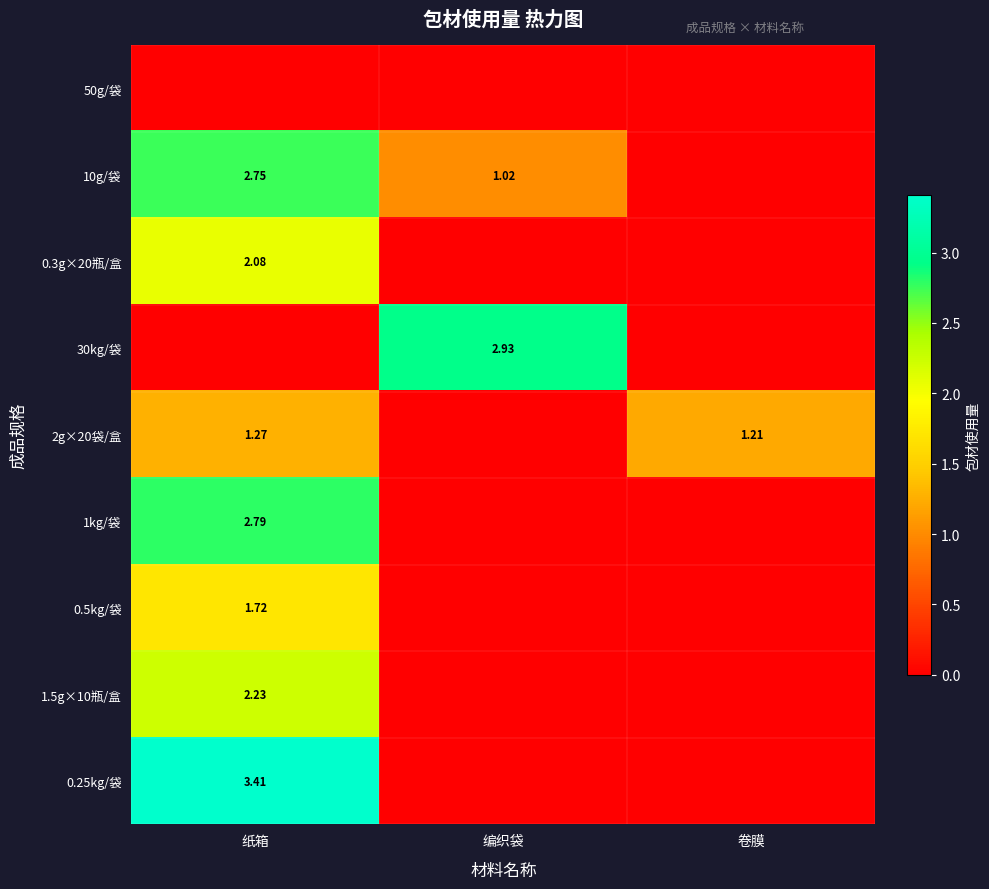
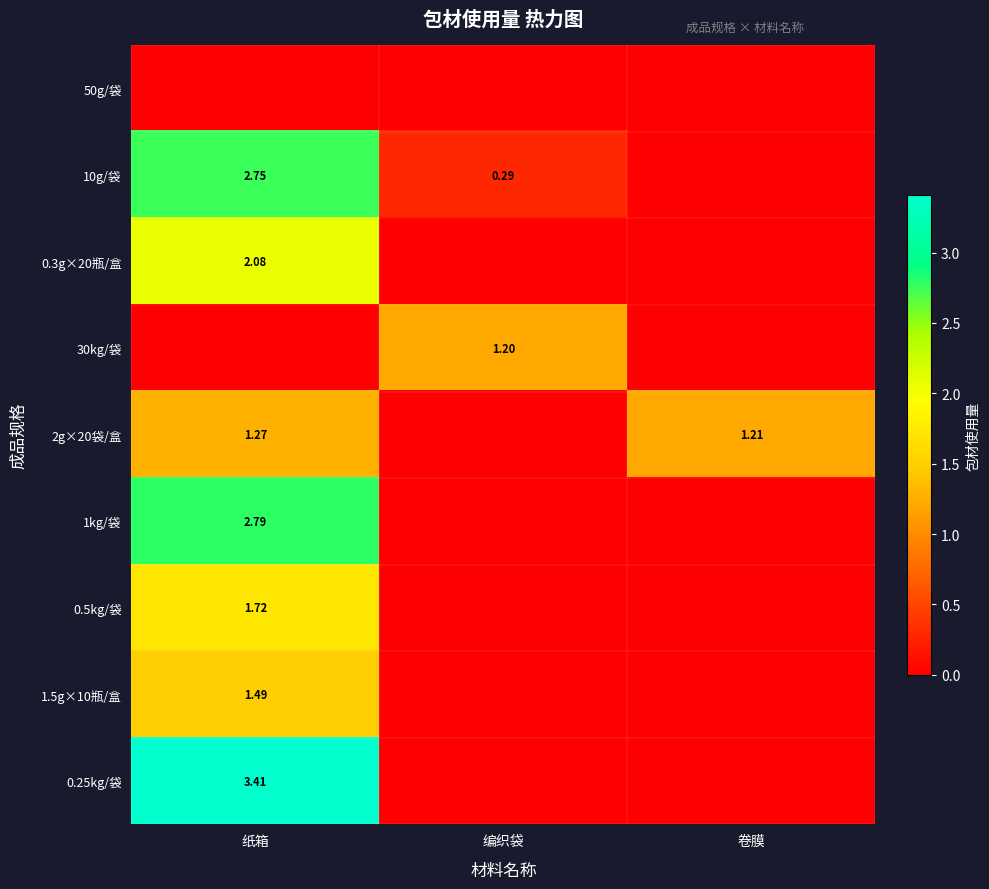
10g/袋, 编织袋: 1.02 -> 0.29
30kg/袋, 编织袋: 2.93 -> 1.20
1.5g×10瓶/盒, 纸箱: 2.23 -> 1.49
